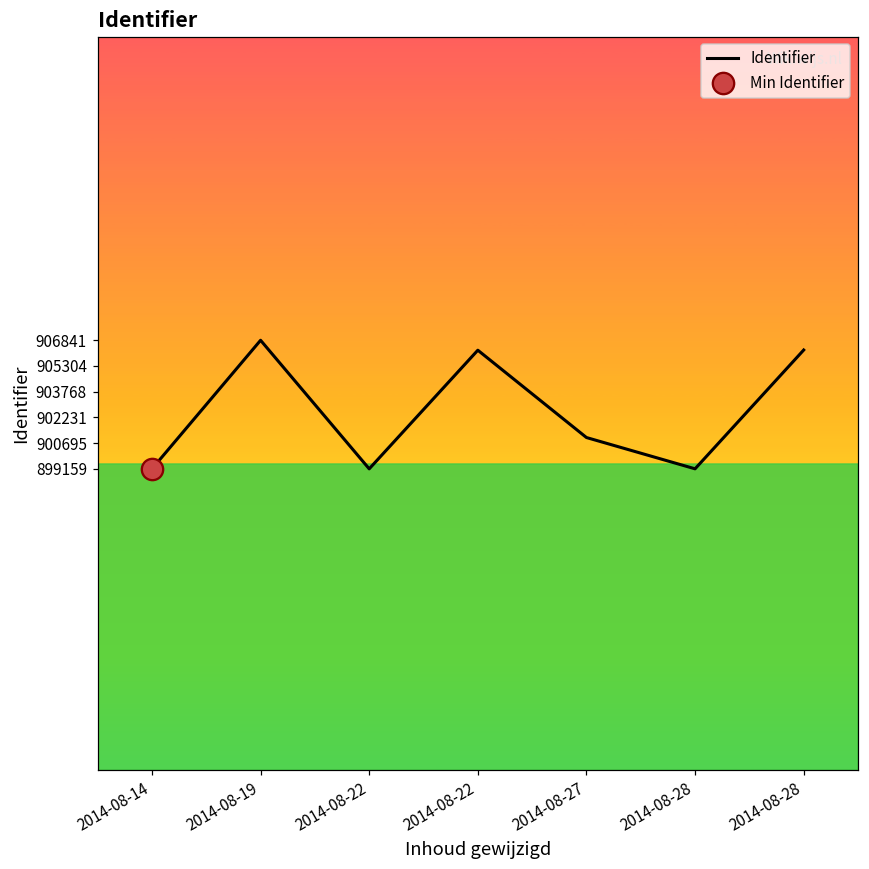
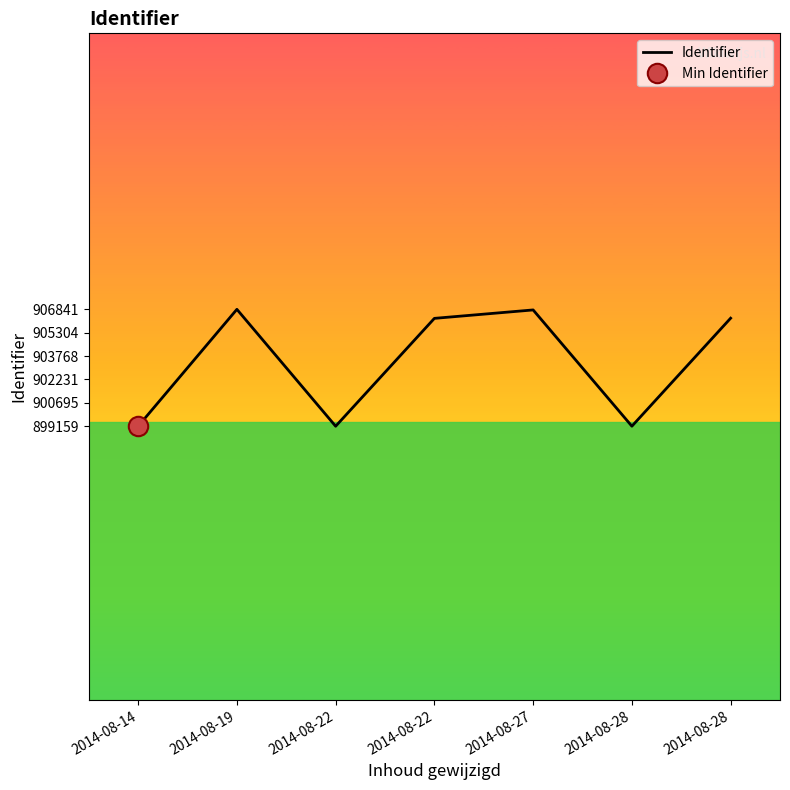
Identifier, 2014-08-27: 901000 -> 906800
